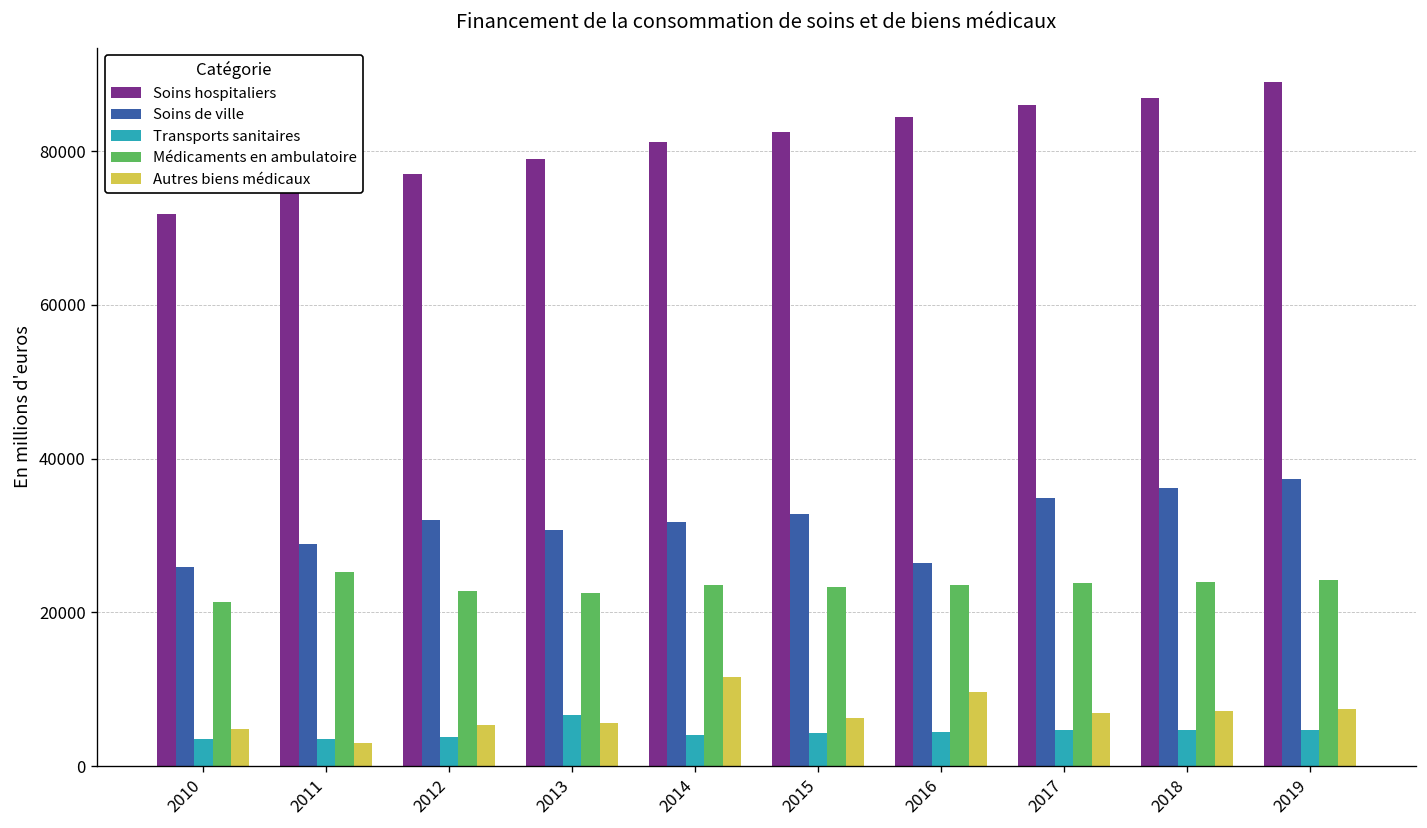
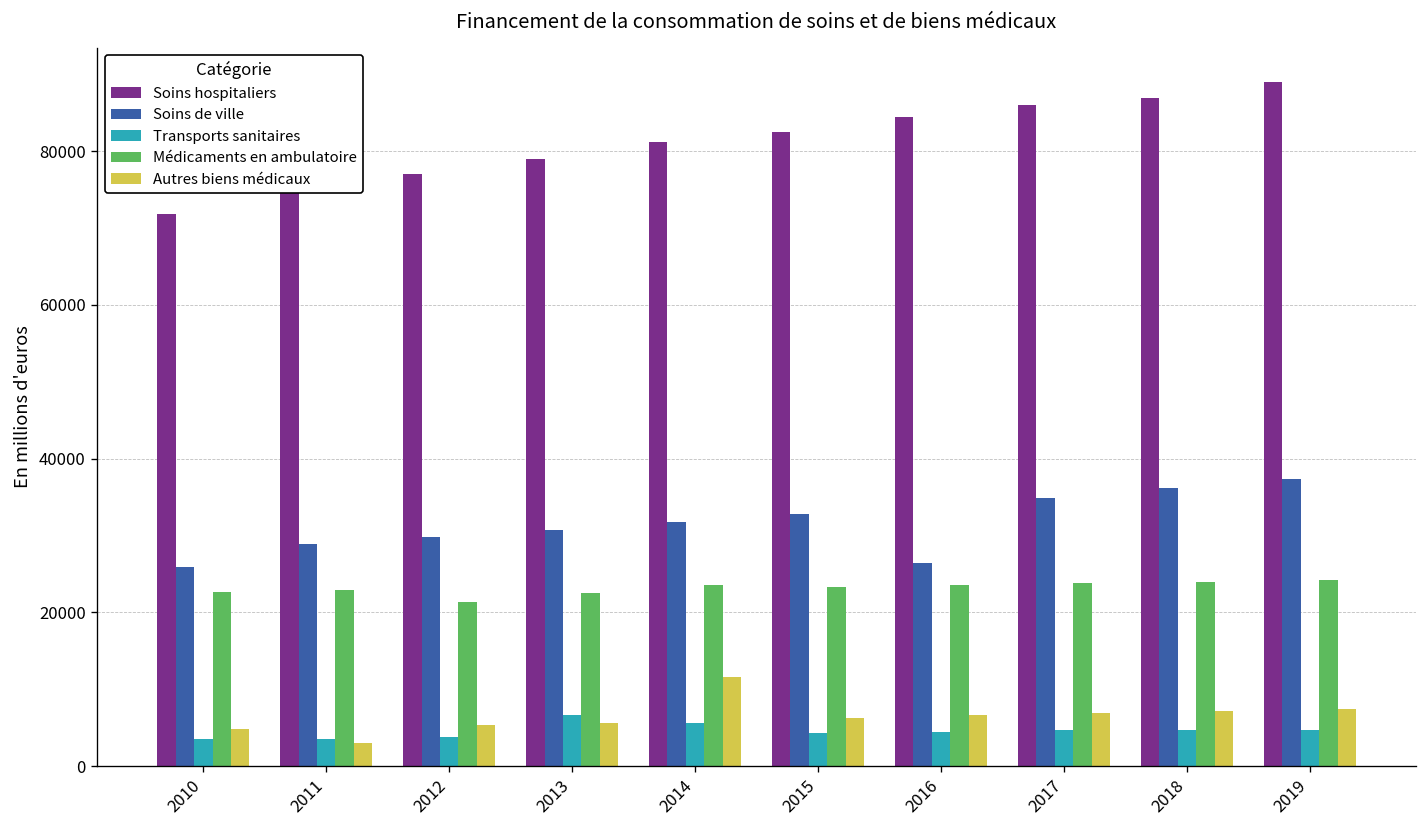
Médicaments en ambulatoire, 2010: 21000 -> 23000
Médicaments en ambulatoire, 2011: 25000 -> 23000
Soins de ville, 2012: 32000 -> 30000
Médicaments en ambulatoire, 2012: 23000 -> 21000
Transports sanitaires, 2014: 4000 -> 6000
Autres biens médicaux, 2016: 10000 -> 7000
